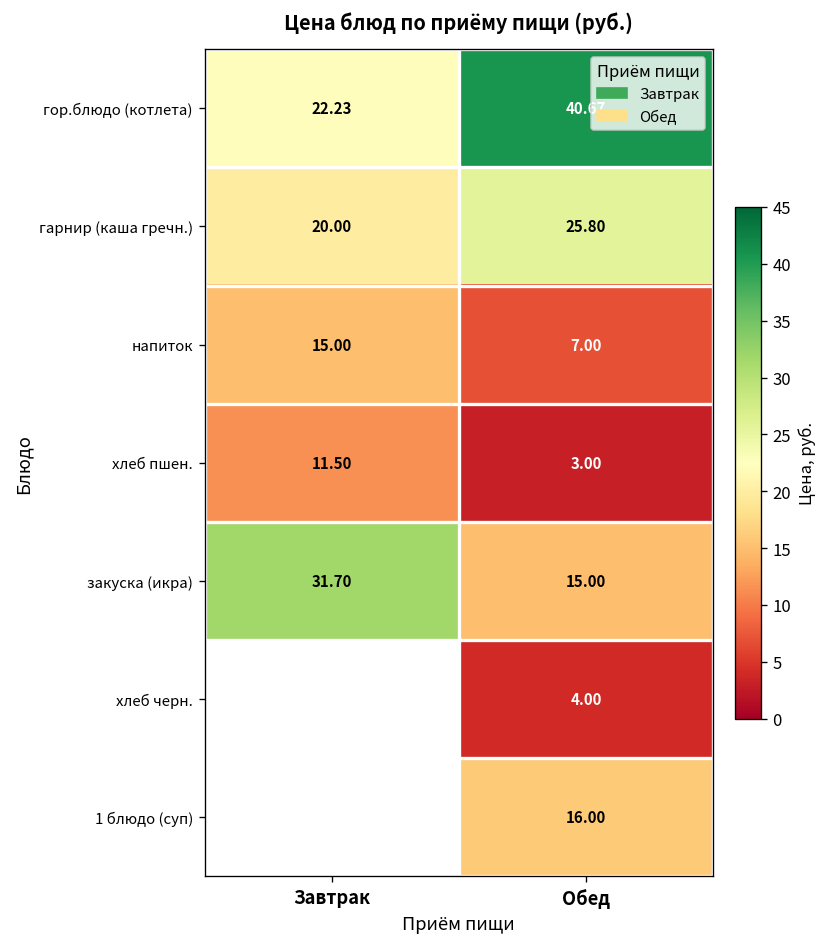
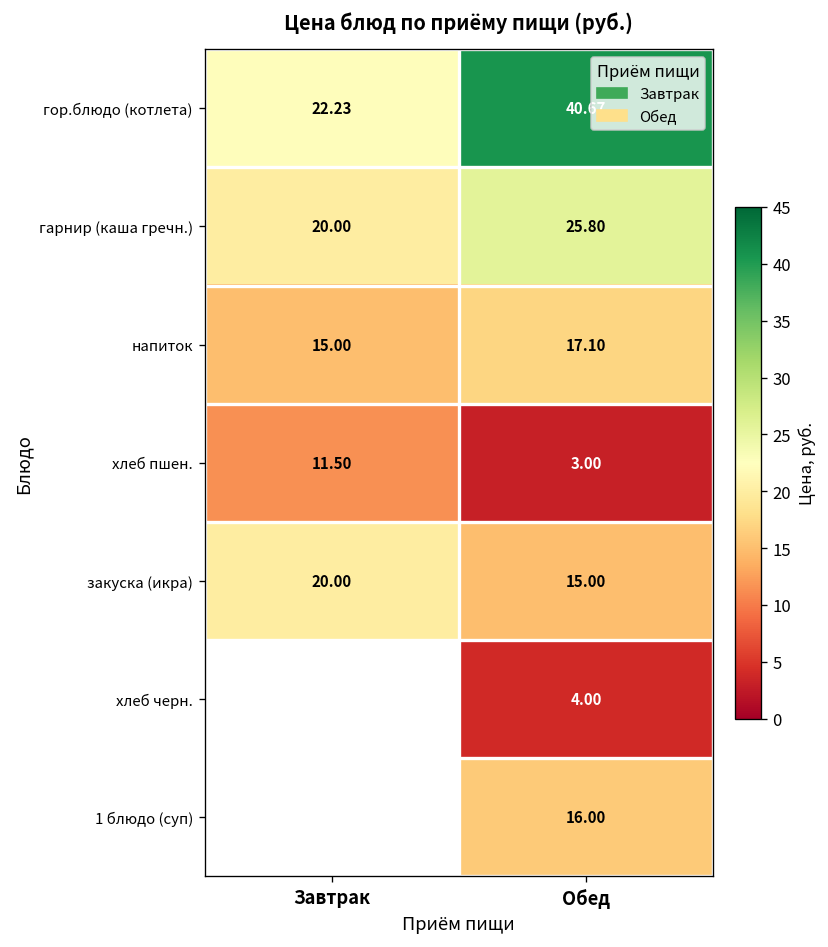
напиток, Обед: 7.00 -> 17.10
закуска (икра), Завтрак: 31.70 -> 20.00
